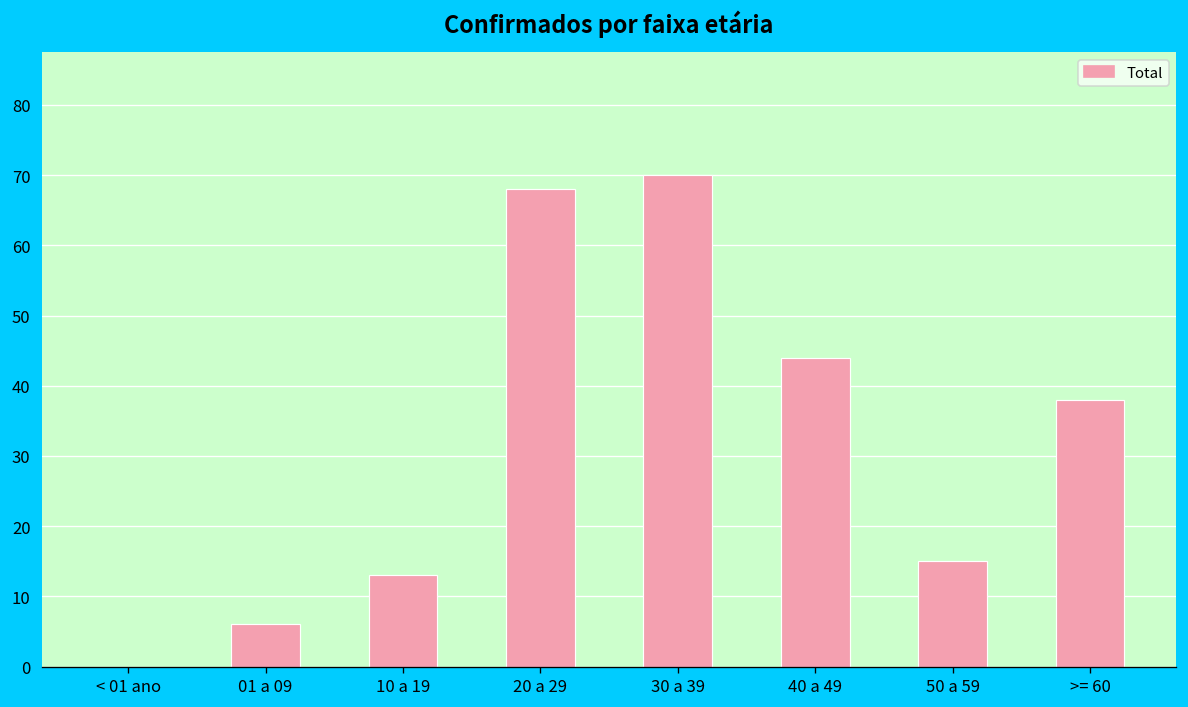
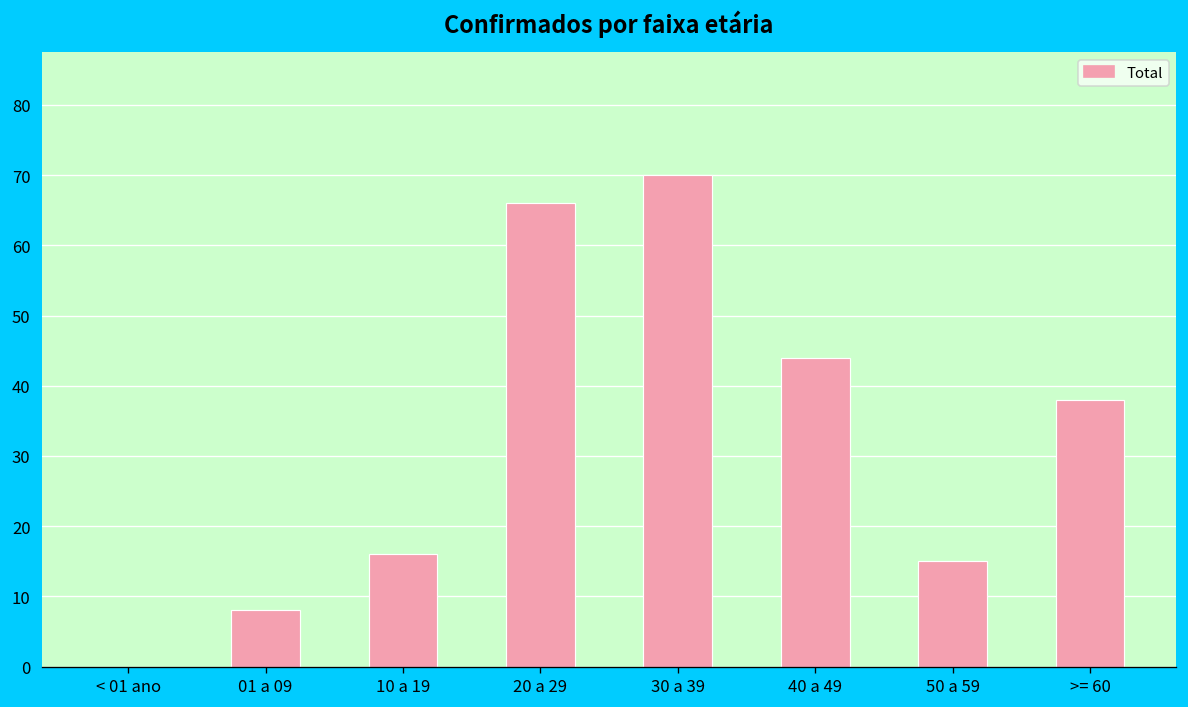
01 a 09: 6 -> 8
10 a 19: 13 -> 16
20 a 29: 68 -> 66
